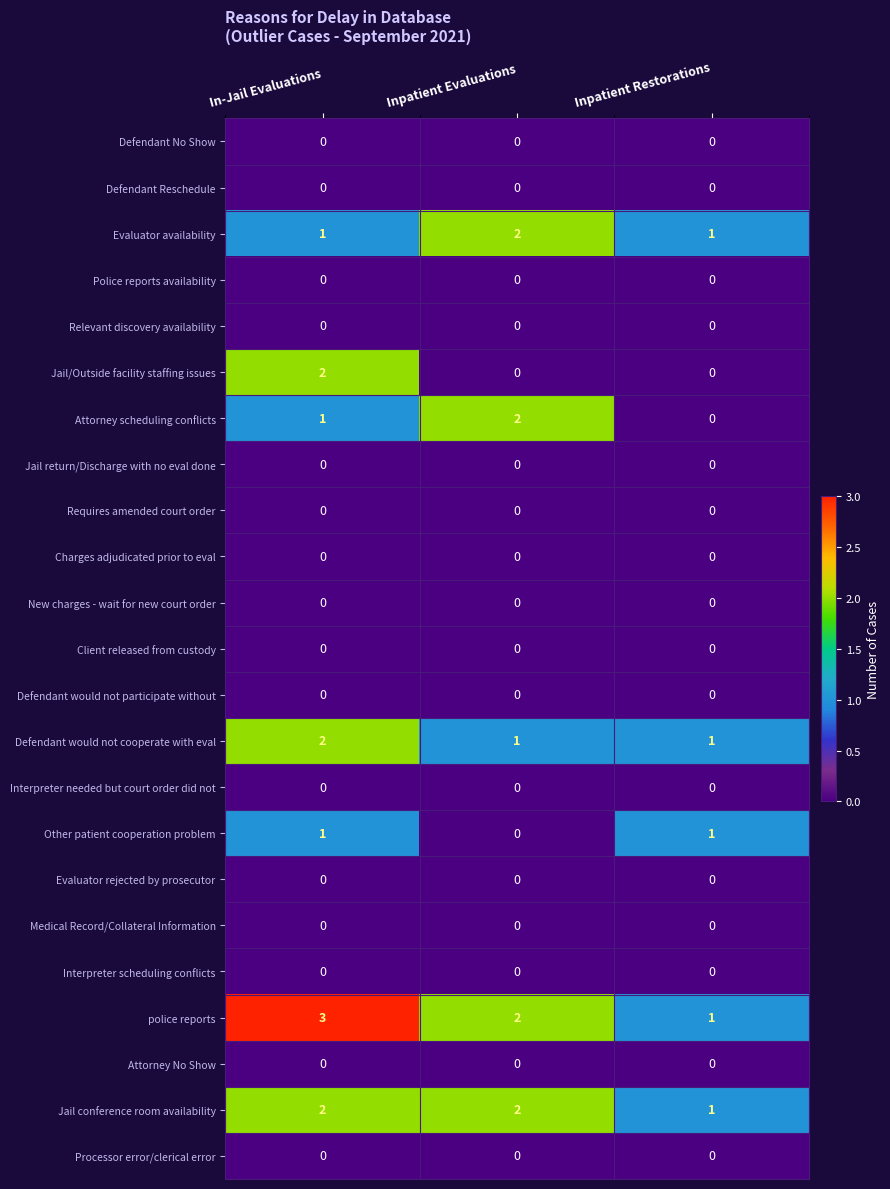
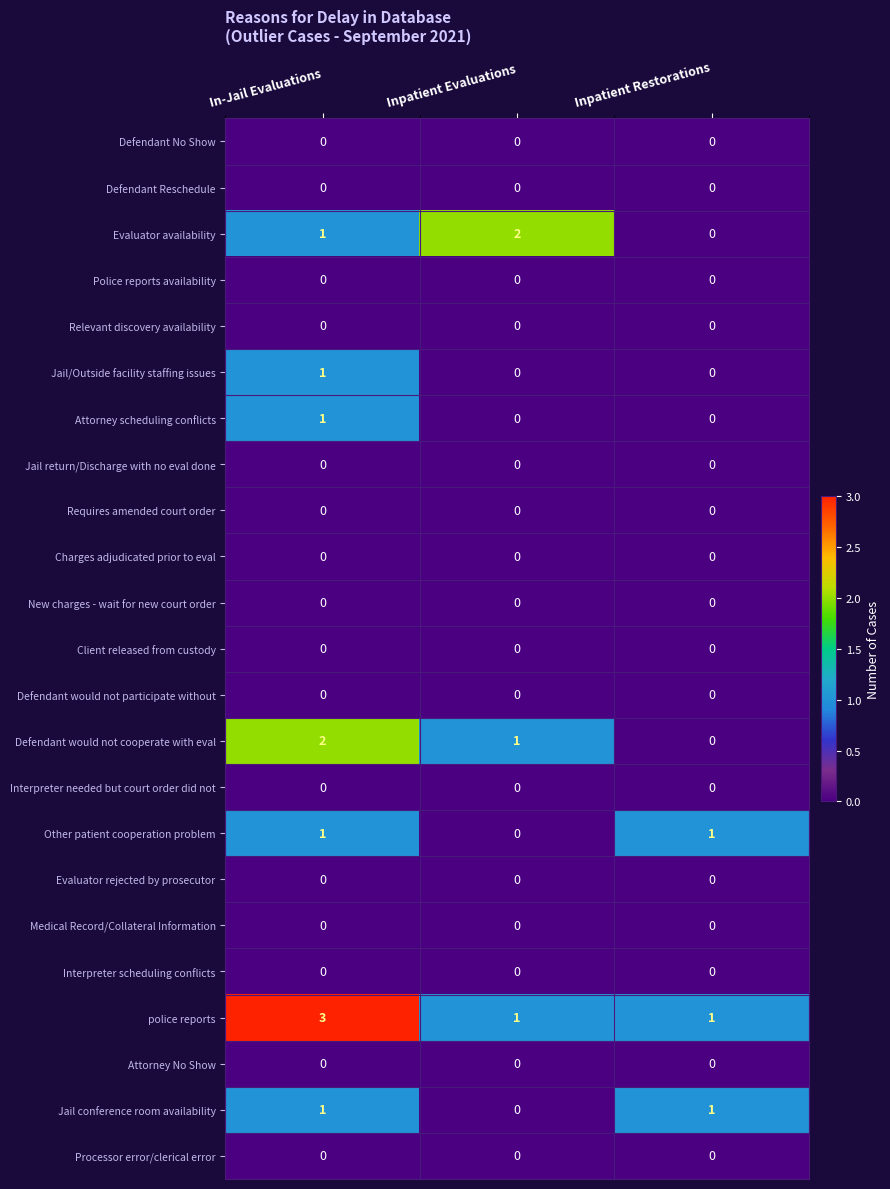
Evaluator availability, Inpatient Restorations: 1 -> 0
Jail/Outside facility staffing issues, In-Jail Evaluations: 2 -> 1
Attorney scheduling conflicts, Inpatient Evaluations: 2 -> 0
Defendant would not cooperate with eval, Inpatient Restorations: 1 -> 0
police reports, Inpatient Evaluations: 2 -> 1
Jail conference room availability, In-Jail Evaluations: 2 -> 1
Jail conference room availability, Inpatient Evaluations: 2 -> 0
